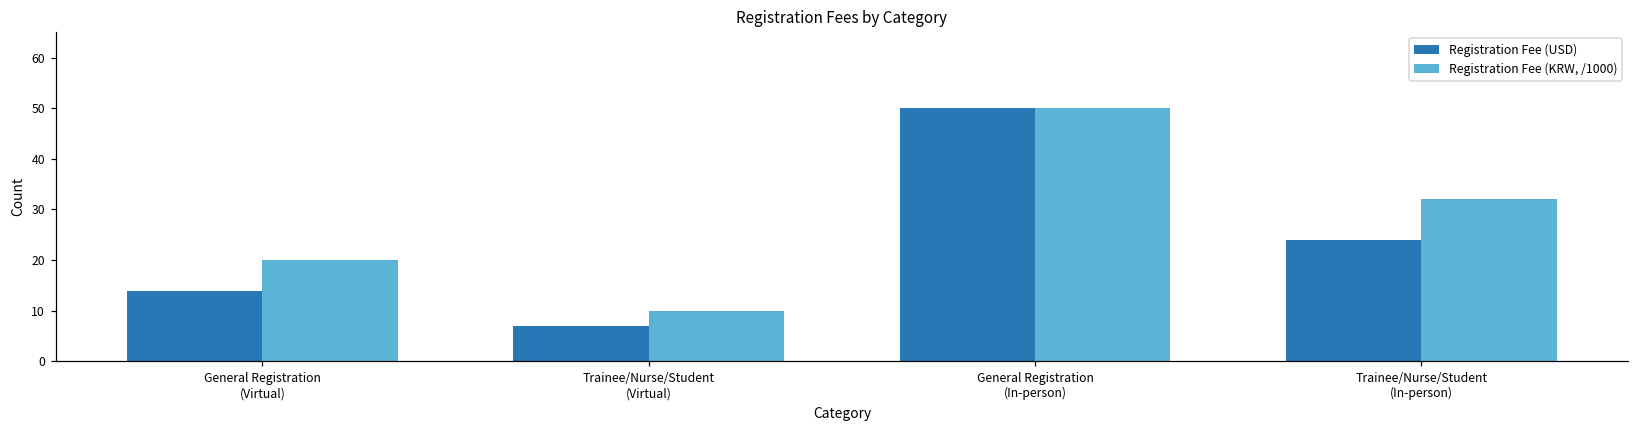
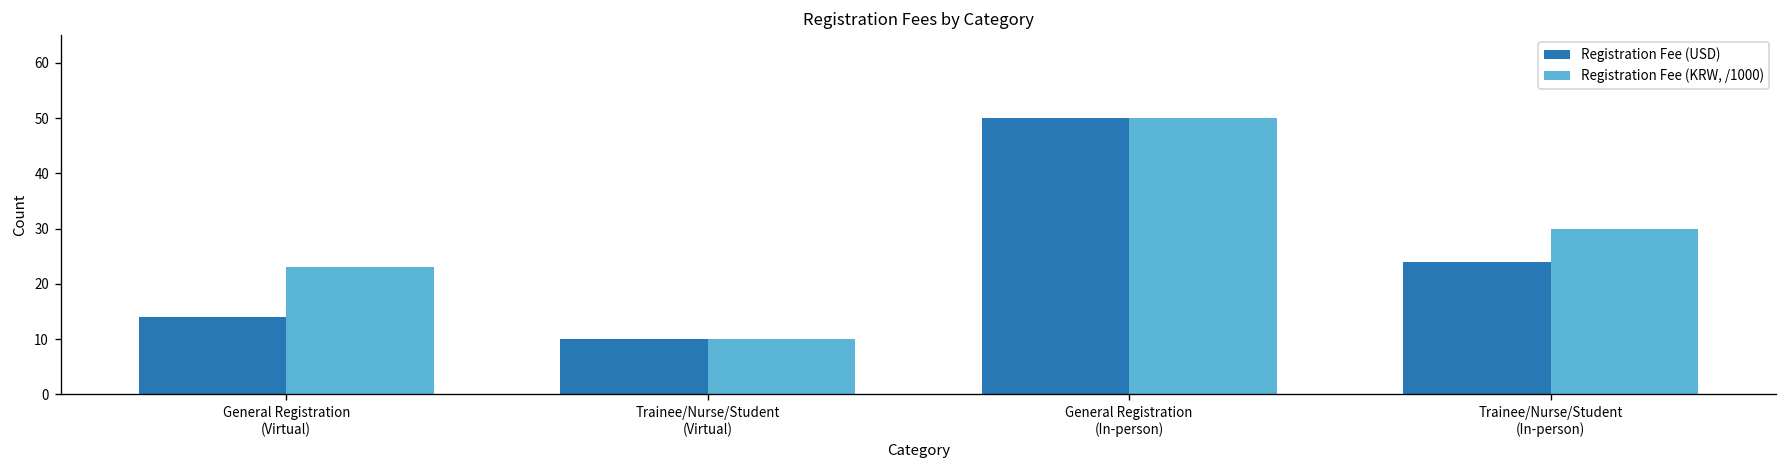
Registration Fee (KRW, /1000), General Registration (Virtual): 20 -> 23
Registration Fee (USD), Trainee/Nurse/Student (Virtual): 7 -> 10
Registration Fee (KRW, /1000), Trainee/Nurse/Student (In-person): 32 -> 30
